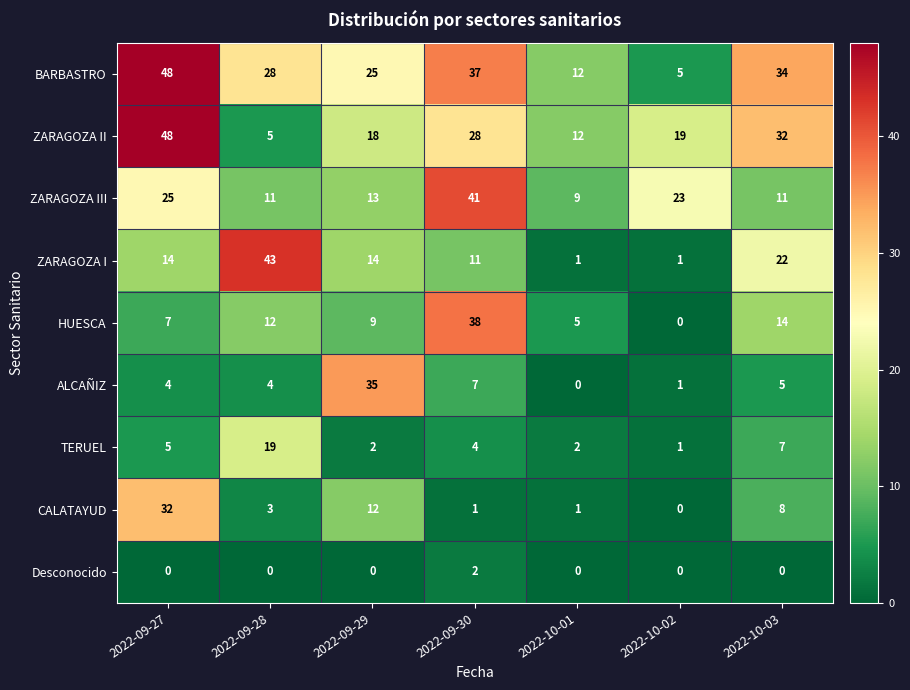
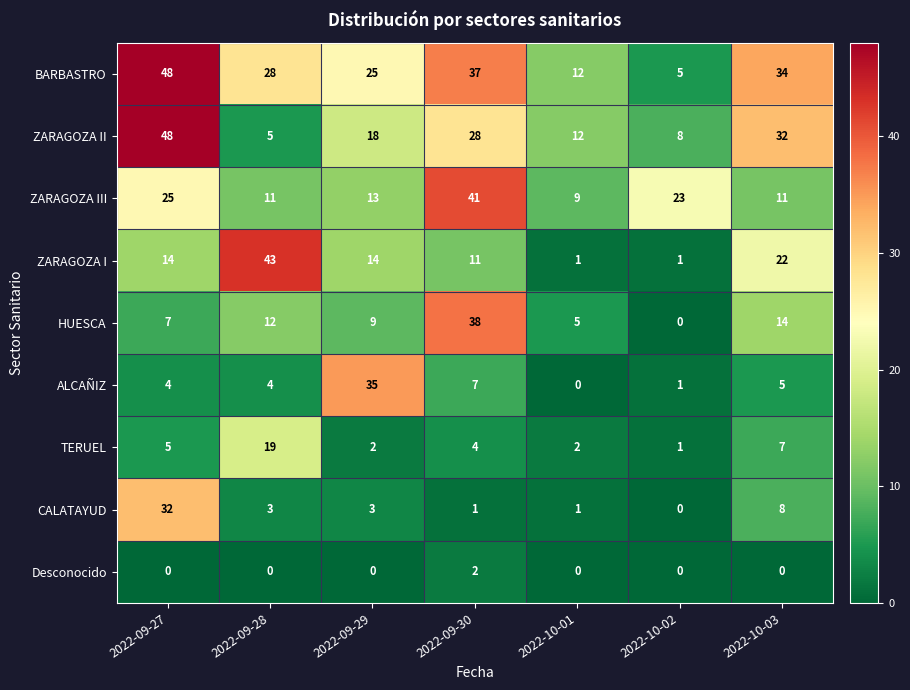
ZARAGOZA II, 2022-10-02: 19 -> 8
CALATAYUD, 2022-09-29: 12 -> 3
